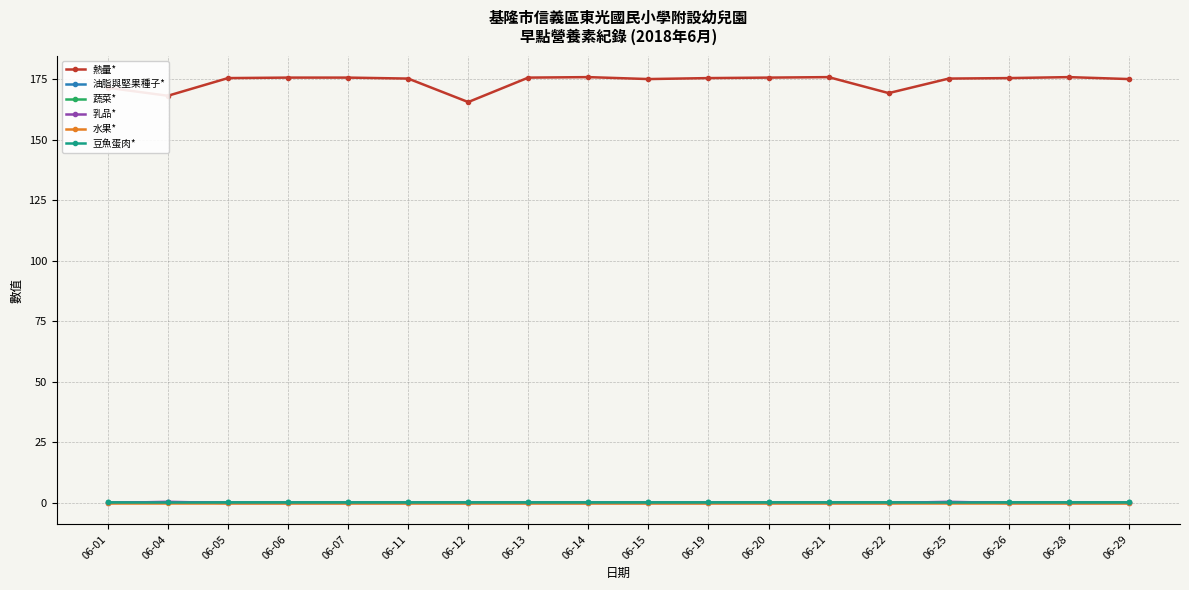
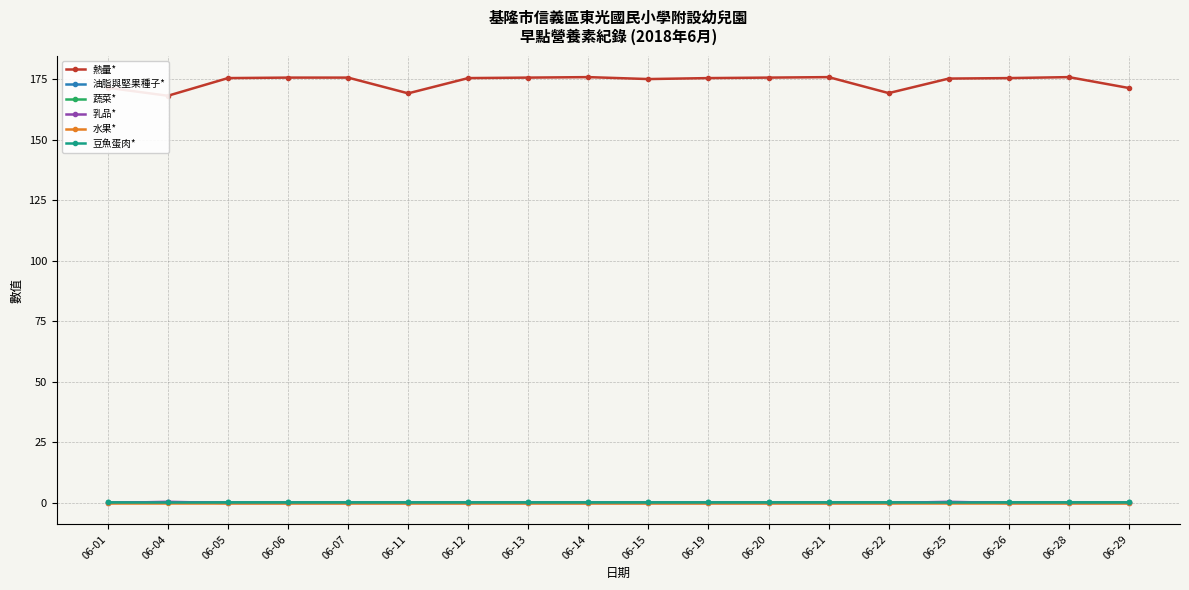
熱量*, 06-11: 175 -> 169
熱量*, 06-12: 166 -> 176
熱量*, 06-29: 175 -> 171
